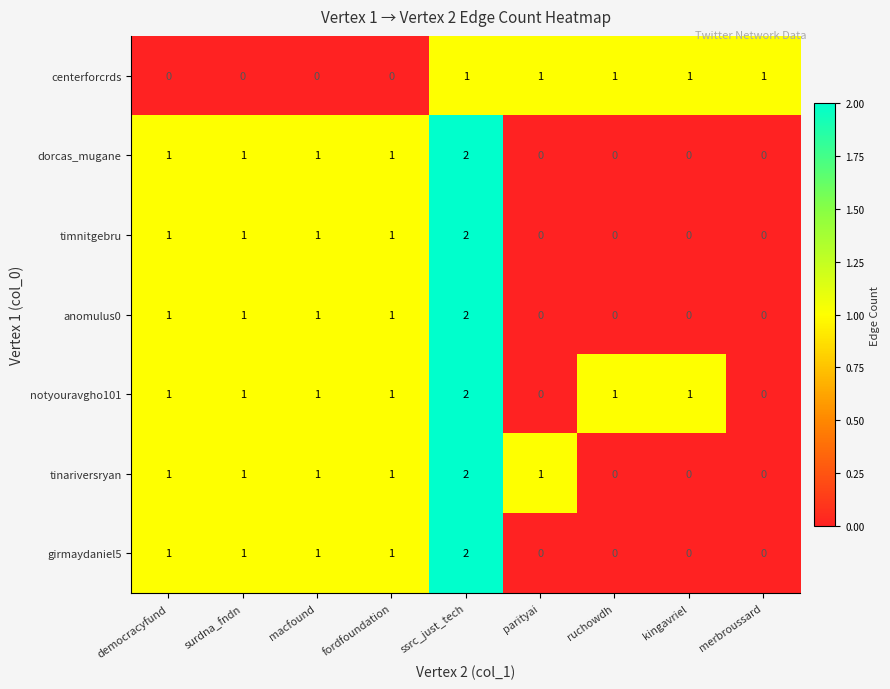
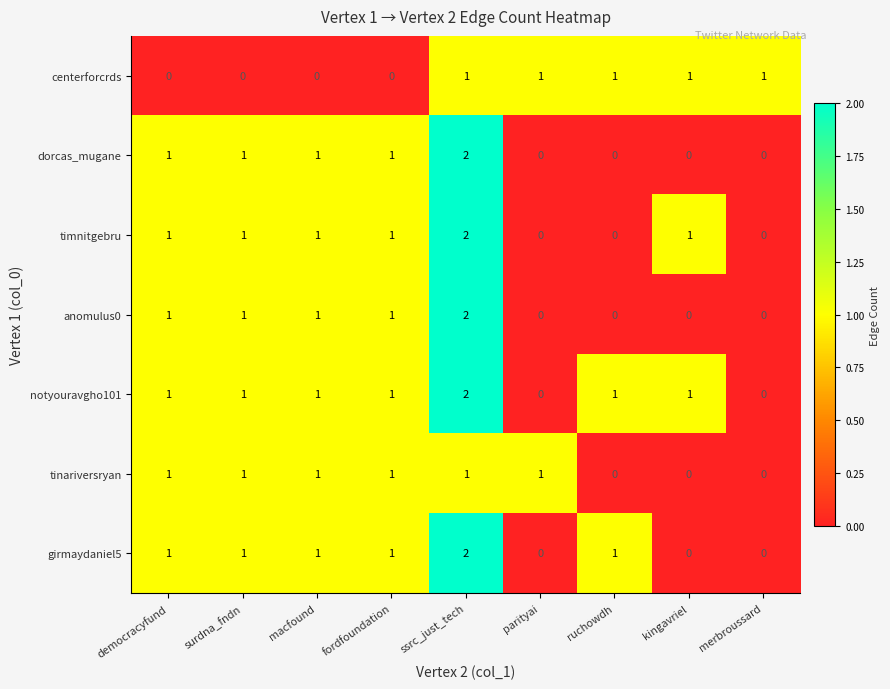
timnitgebru, kingavriel: 0 -> 1
tinariversryan, ssrc_just_tech: 2 -> 1
girmaydaniel5, ruchowdh: 0 -> 1
